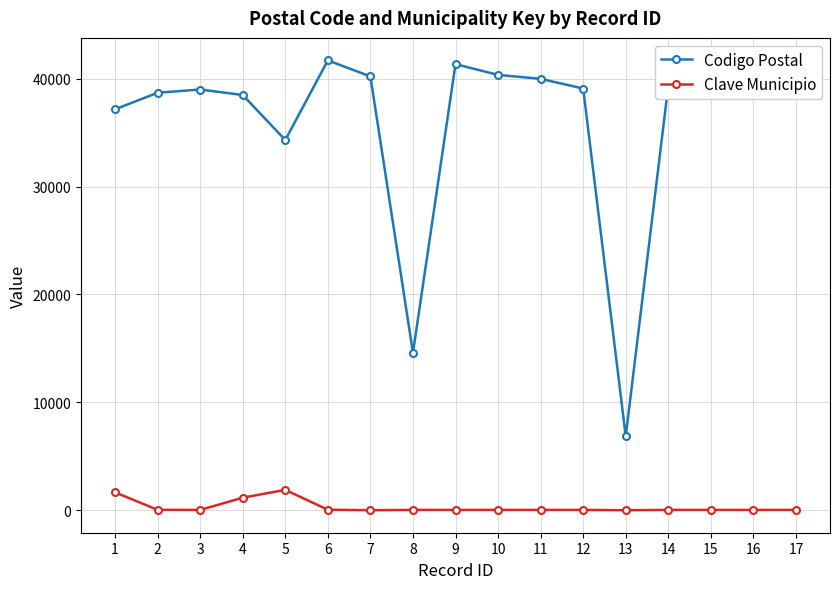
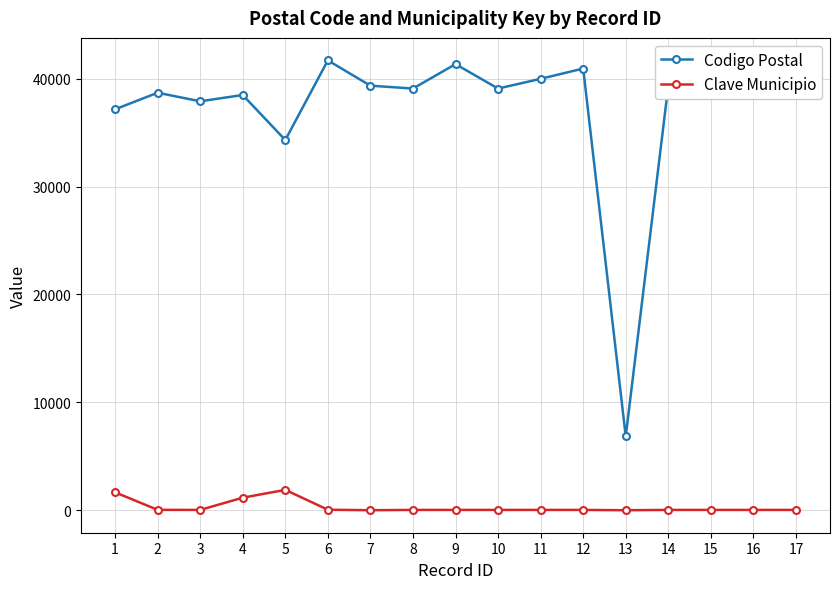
Codigo Postal, 3: 39000 -> 37900
Codigo Postal, 7: 40200 -> 39400
Codigo Postal, 8: 14600 -> 39100
Codigo Postal, 10: 40400 -> 39100
Codigo Postal, 12: 39100 -> 40900
